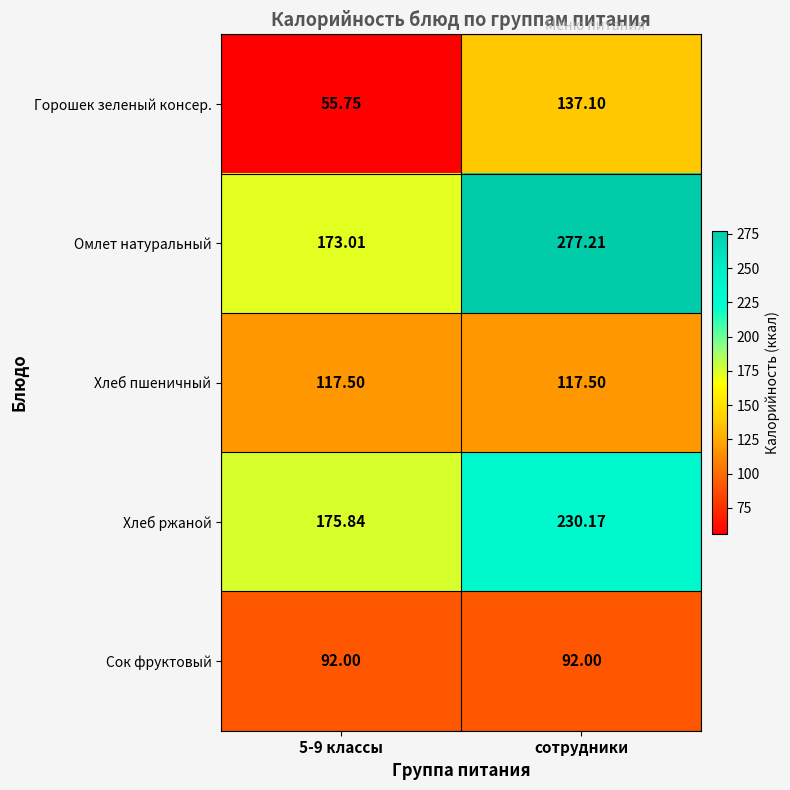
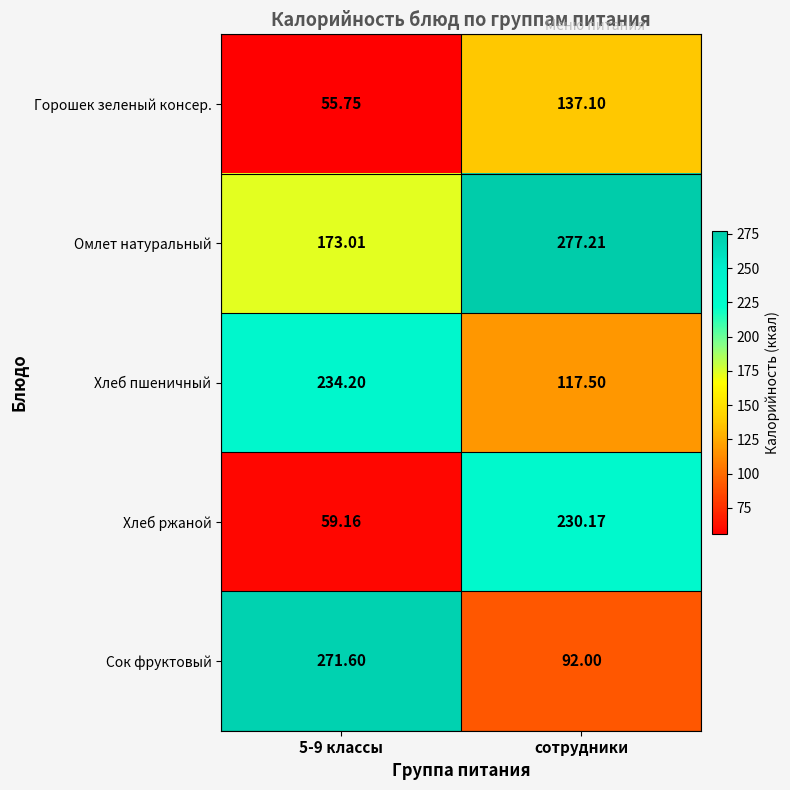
Хлеб пшеничный, 5-9 классы: 117.50 -> 234.20
Хлеб ржаной, 5-9 классы: 175.84 -> 59.16
Сок фруктовый, 5-9 классы: 92.00 -> 271.60
